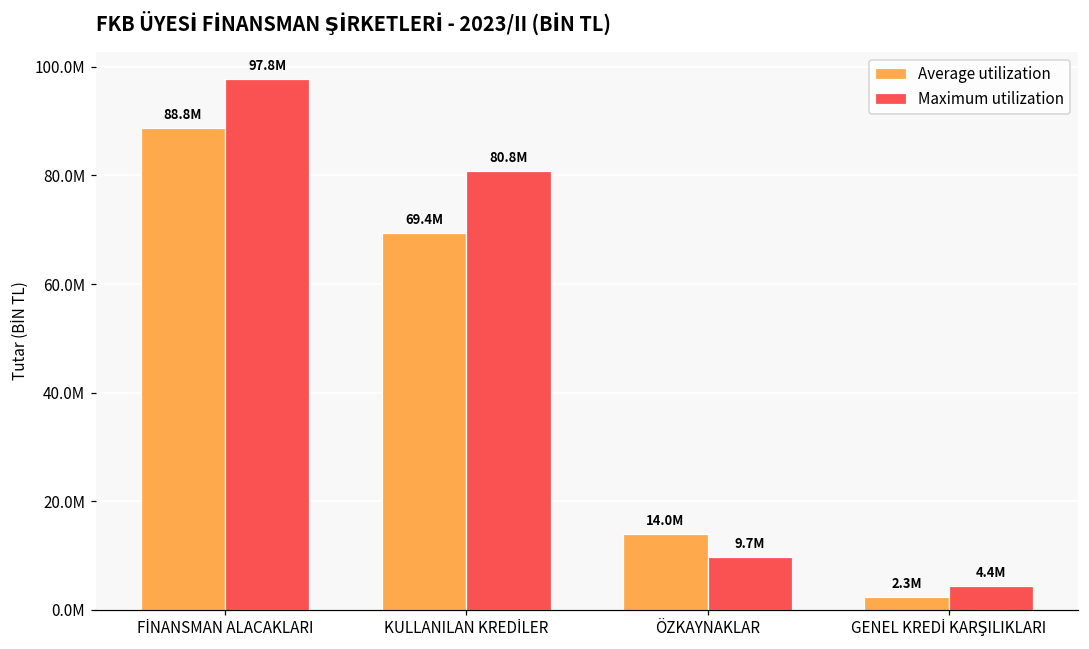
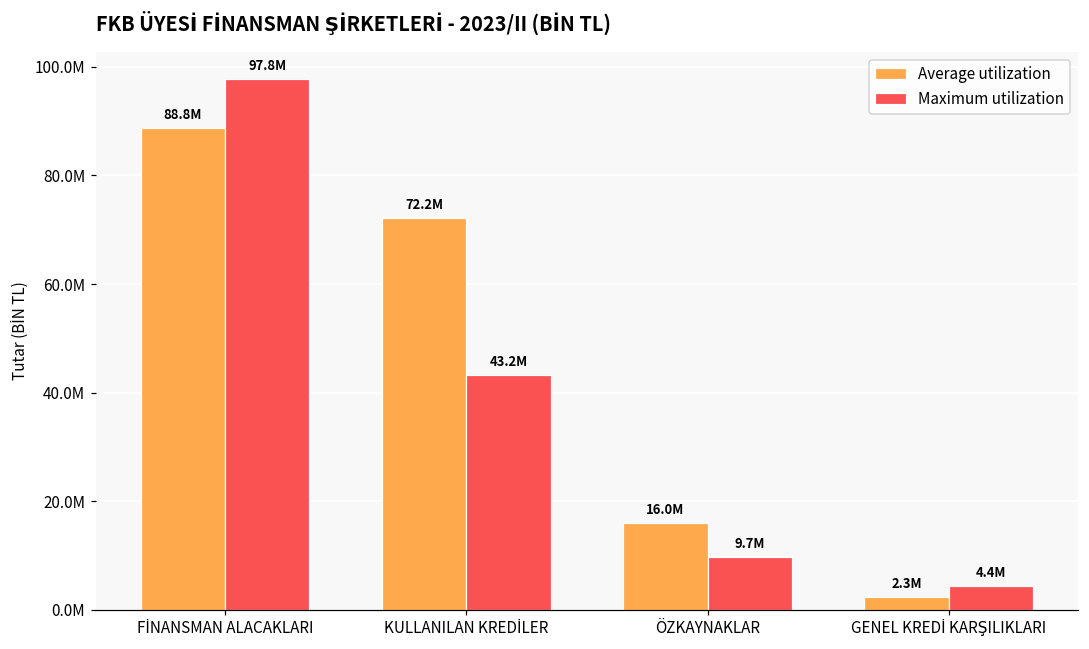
Average utilization, KULLANILAN KREDİLER: 69.4M -> 72.2M
Maximum utilization, KULLANILAN KREDİLER: 80.8M -> 43.2M
Average utilization, ÖZKAYNAKLAR: 14.0M -> 16.0M
